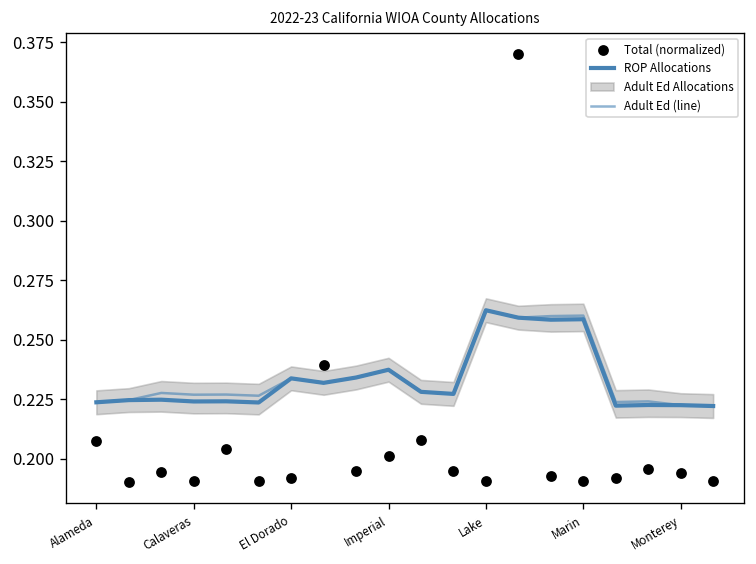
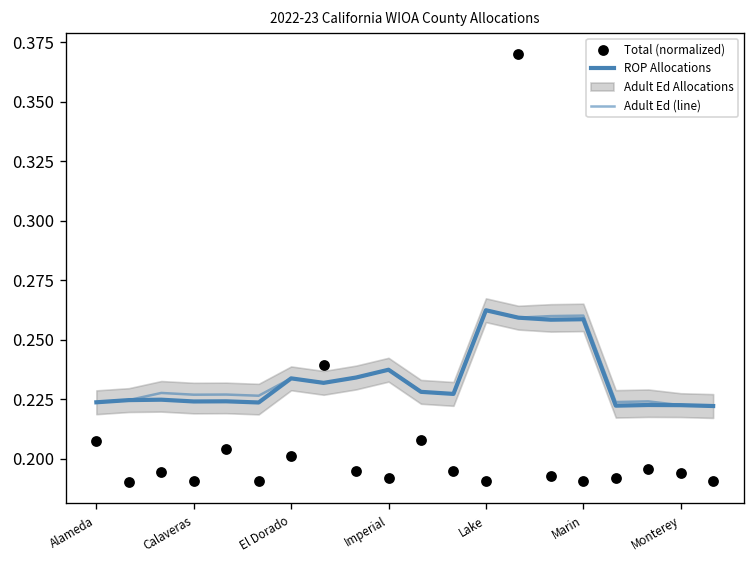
Total (normalized), El Dorado: 0.192 -> 0.201
Total (normalized), Imperial: 0.201 -> 0.192
